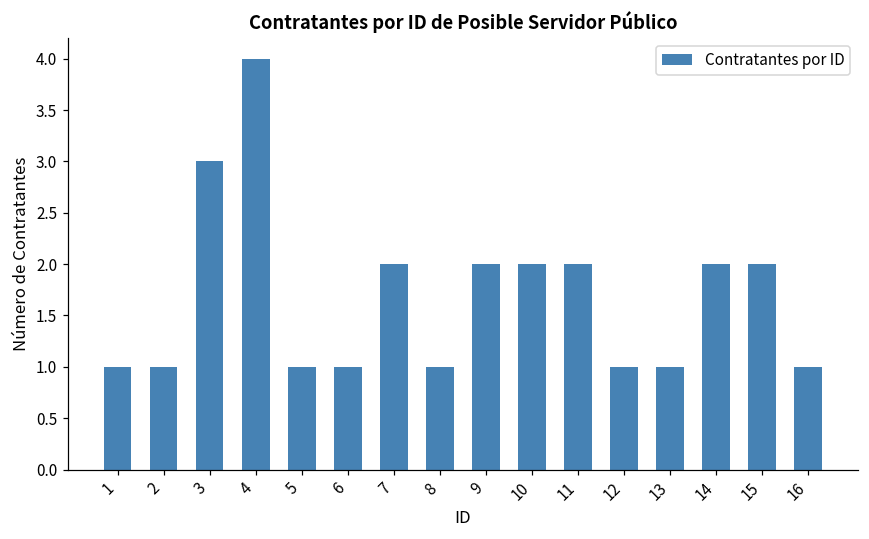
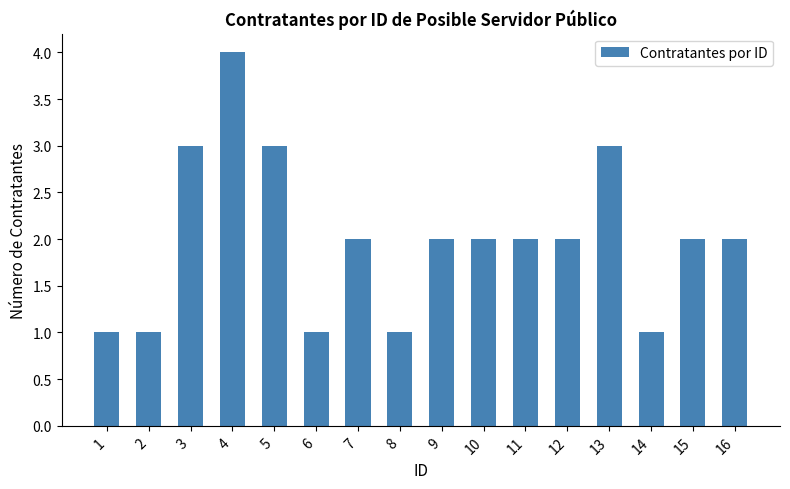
5: 1 -> 3
12: 1 -> 2
13: 1 -> 3
14: 2 -> 1
16: 1 -> 2
